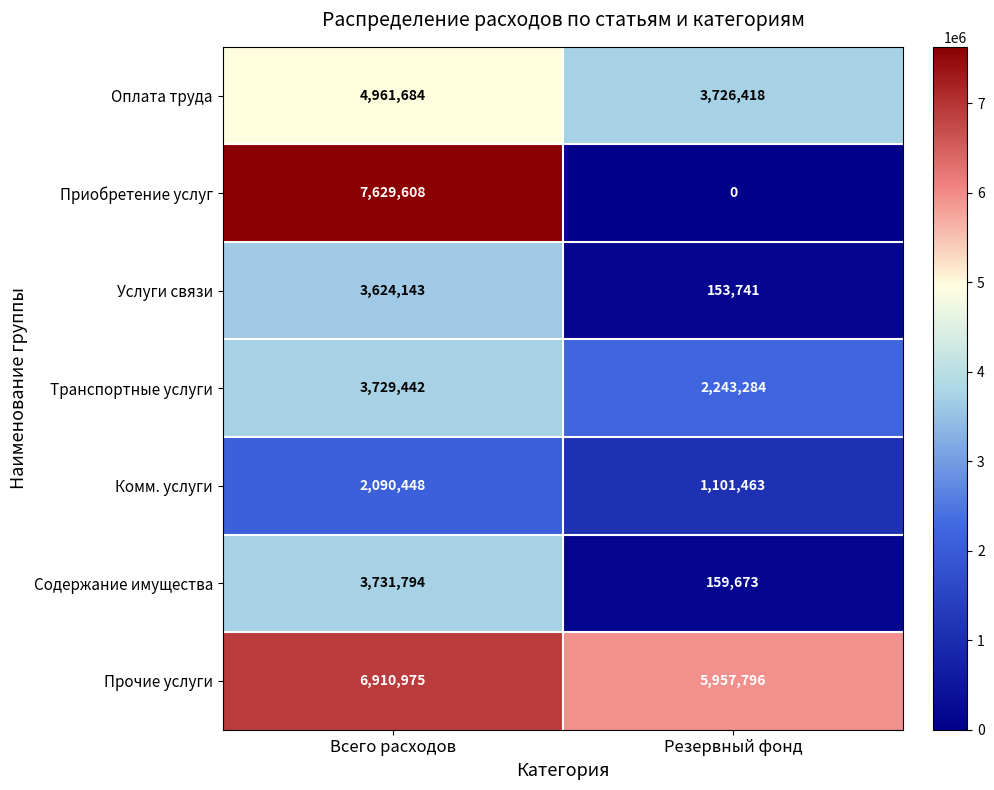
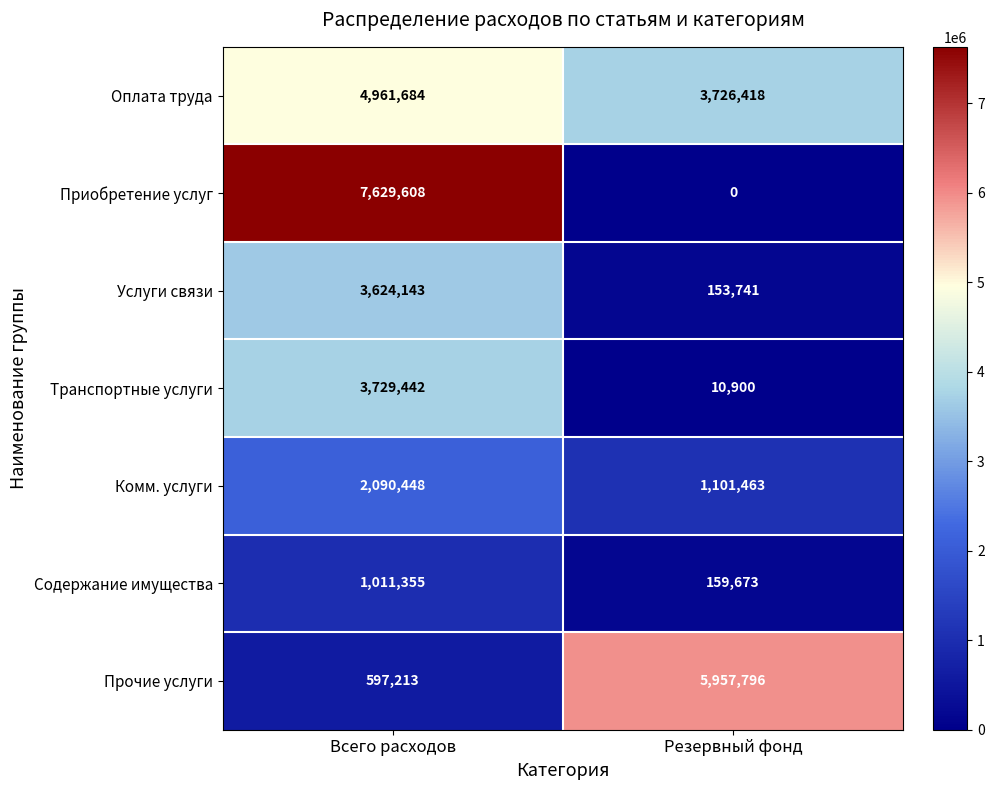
Транспортные услуги, Резервный фонд: 2,243,284 -> 10,900
Содержание имущества, Всего расходов: 3,731,794 -> 1,011,355
Прочие услуги, Всего расходов: 6,910,975 -> 597,213
